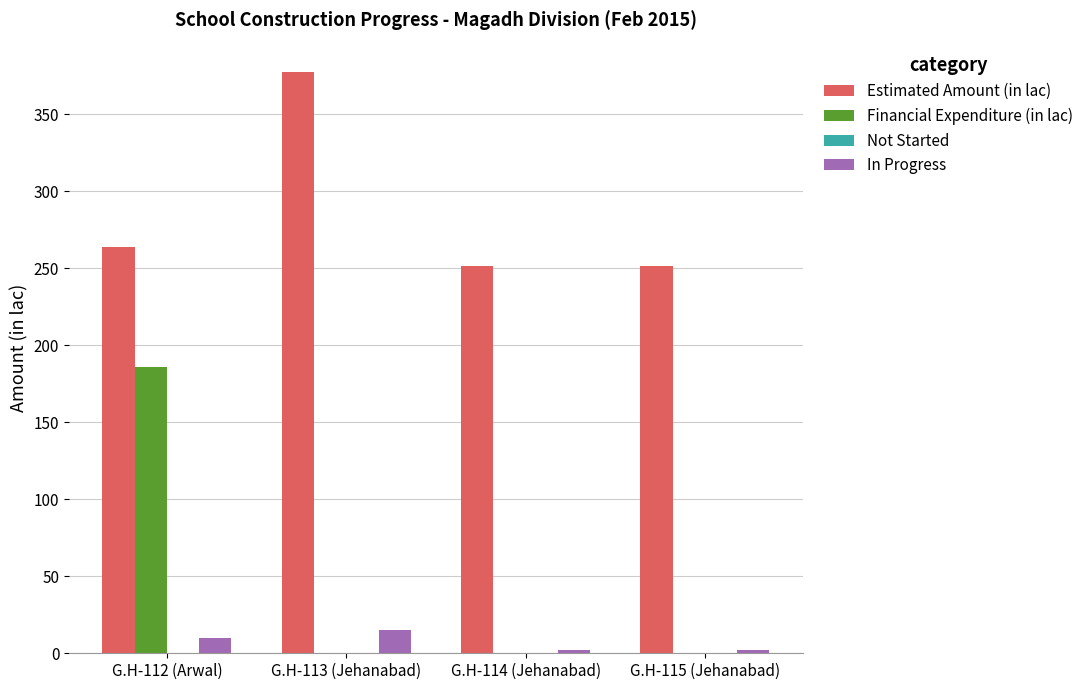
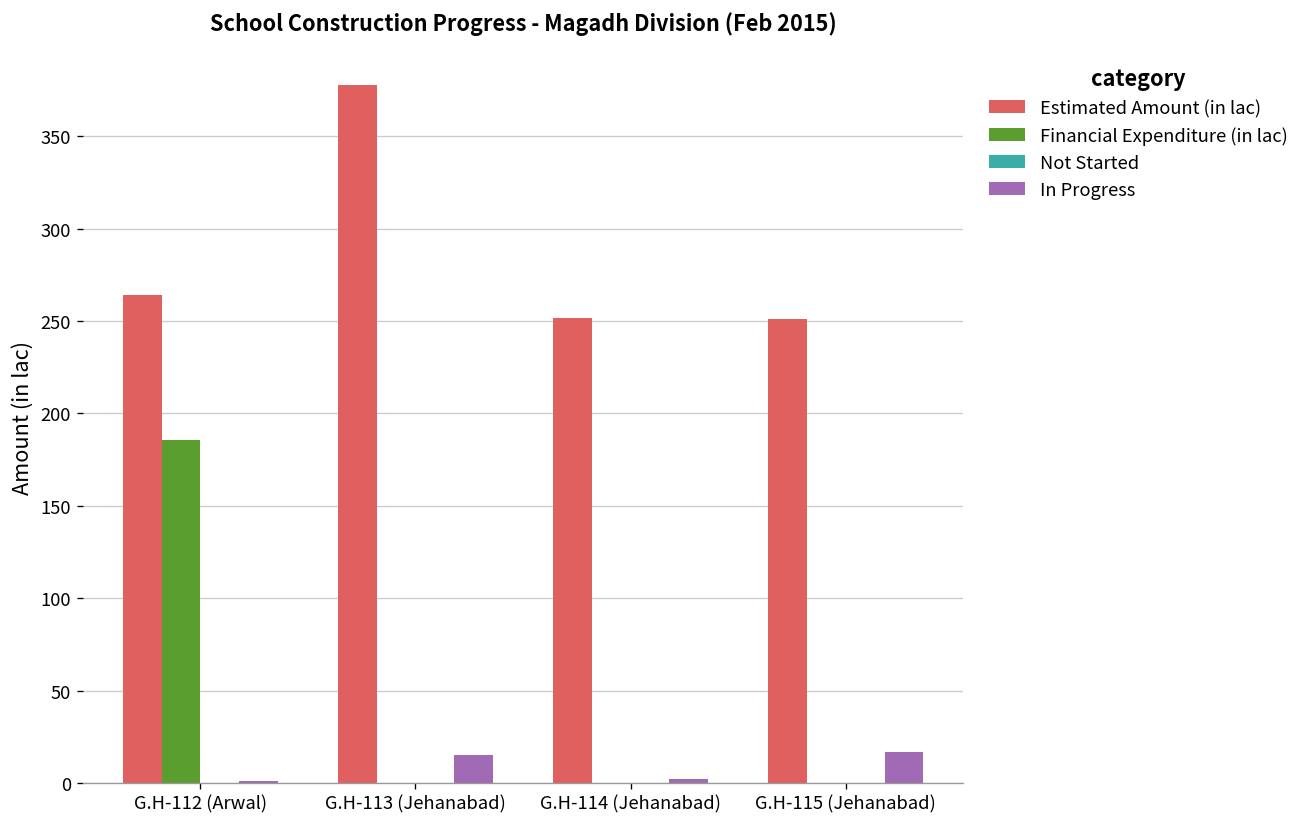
In Progress, G.H-112 (Arwal): 10 -> 1
In Progress, G.H-115 (Jehanabad): 2 -> 17
